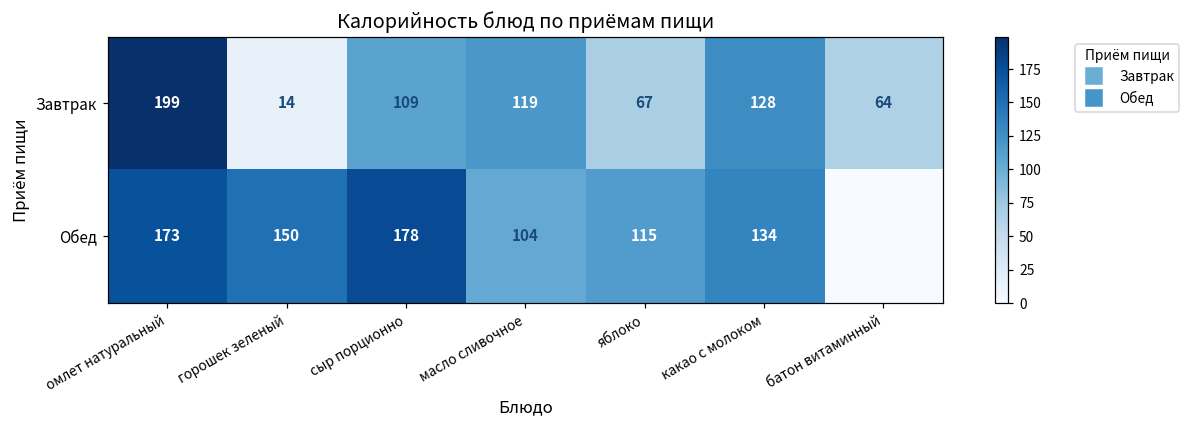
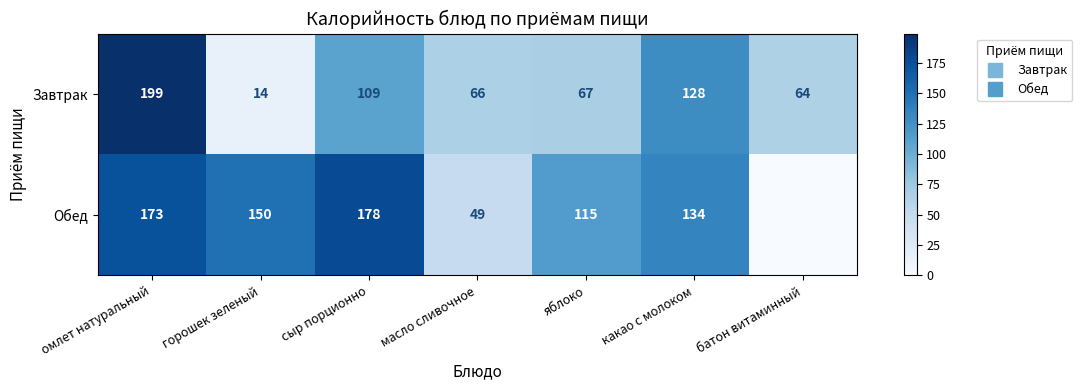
Завтрак, масло сливочное: 119 -> 66
Обед, масло сливочное: 104 -> 49
